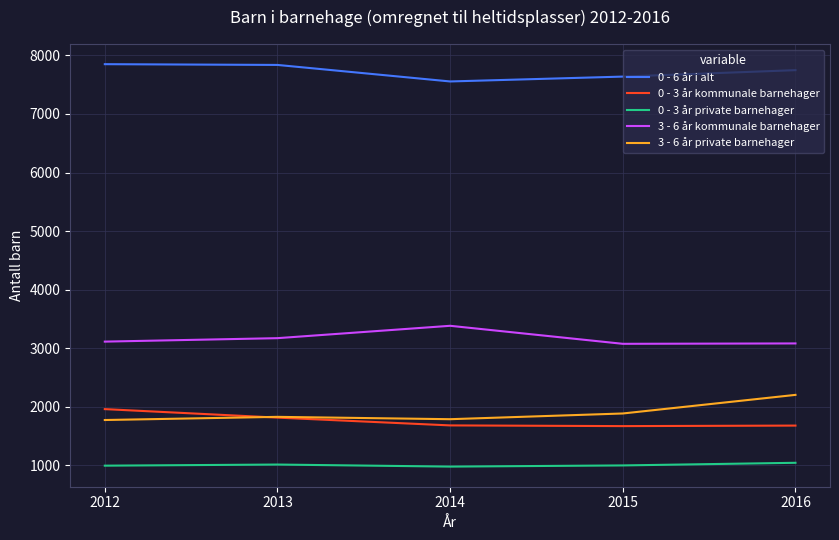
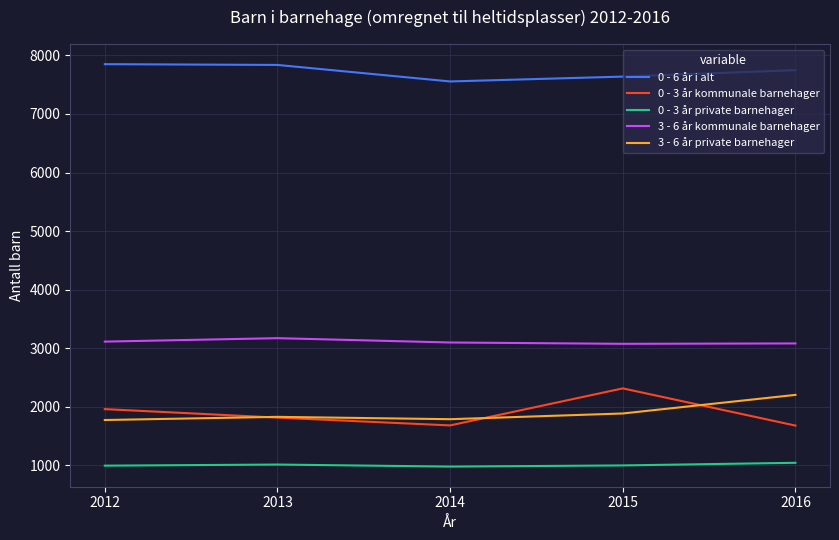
3 - 6 år kommunale barnehager, 2014: 3400 -> 3100
0 - 3 år kommunale barnehager, 2015: 1700 -> 2300
